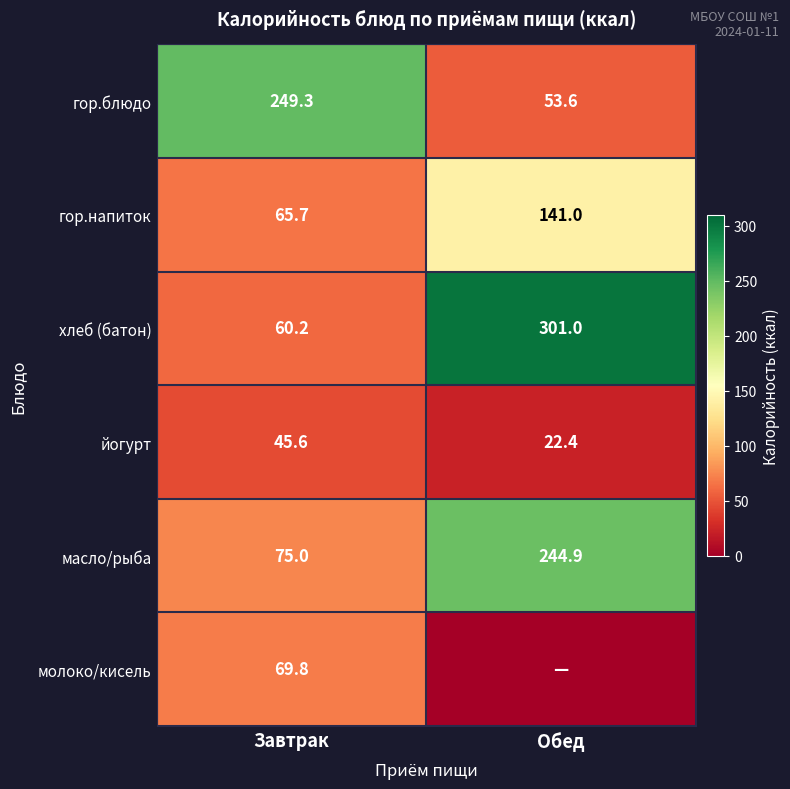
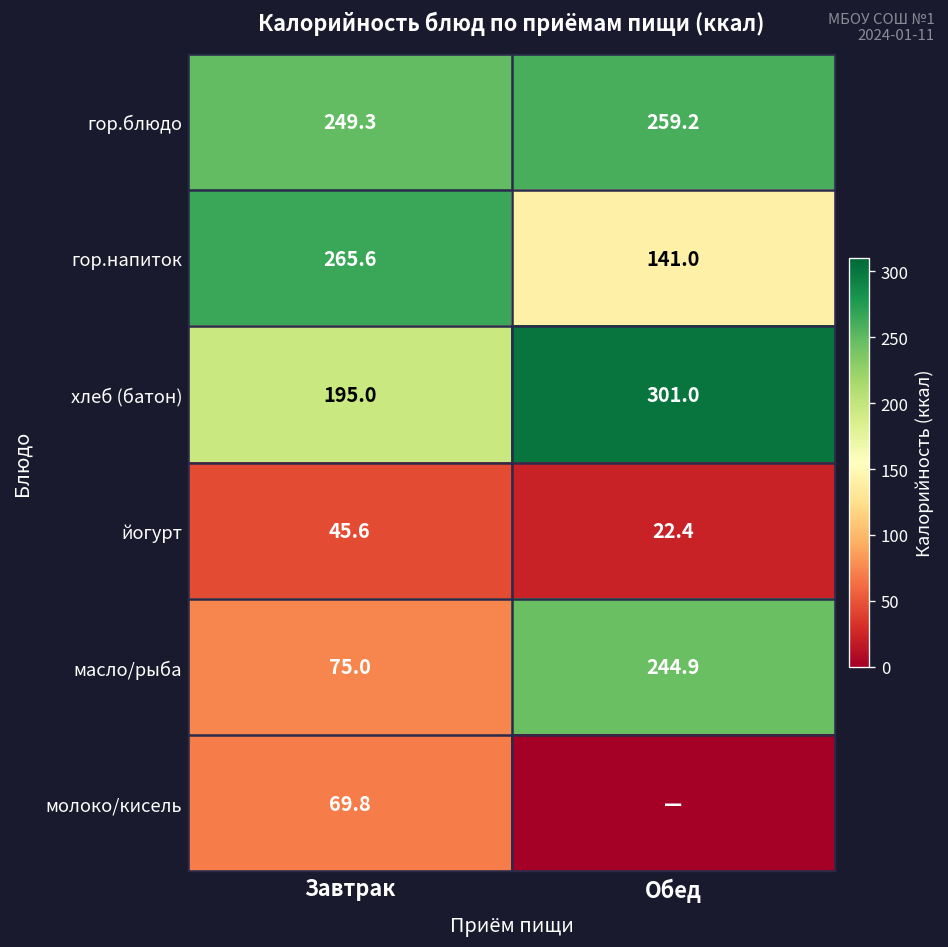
гор.блюдо, Обед: 53.6 -> 259.2
гор.напиток, Завтрак: 65.7 -> 265.6
хлеб (батон), Завтрак: 60.2 -> 195.0
